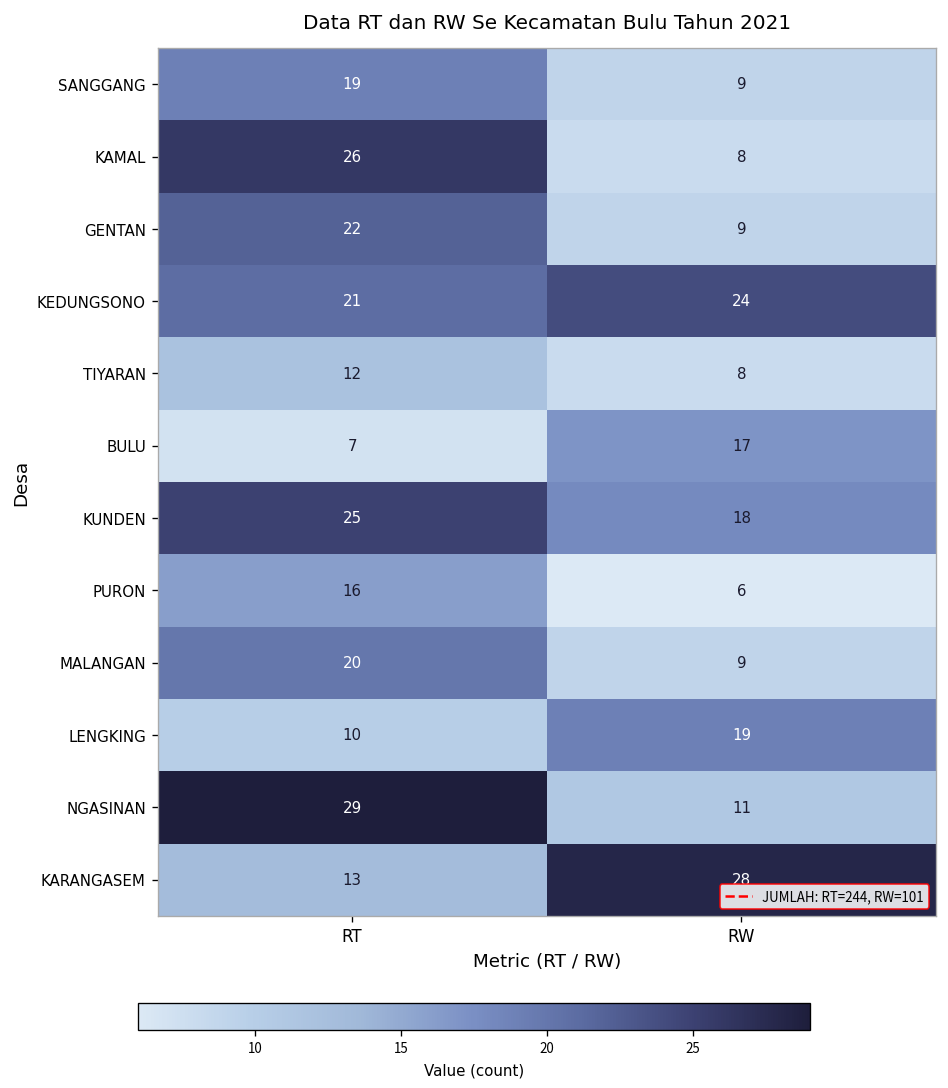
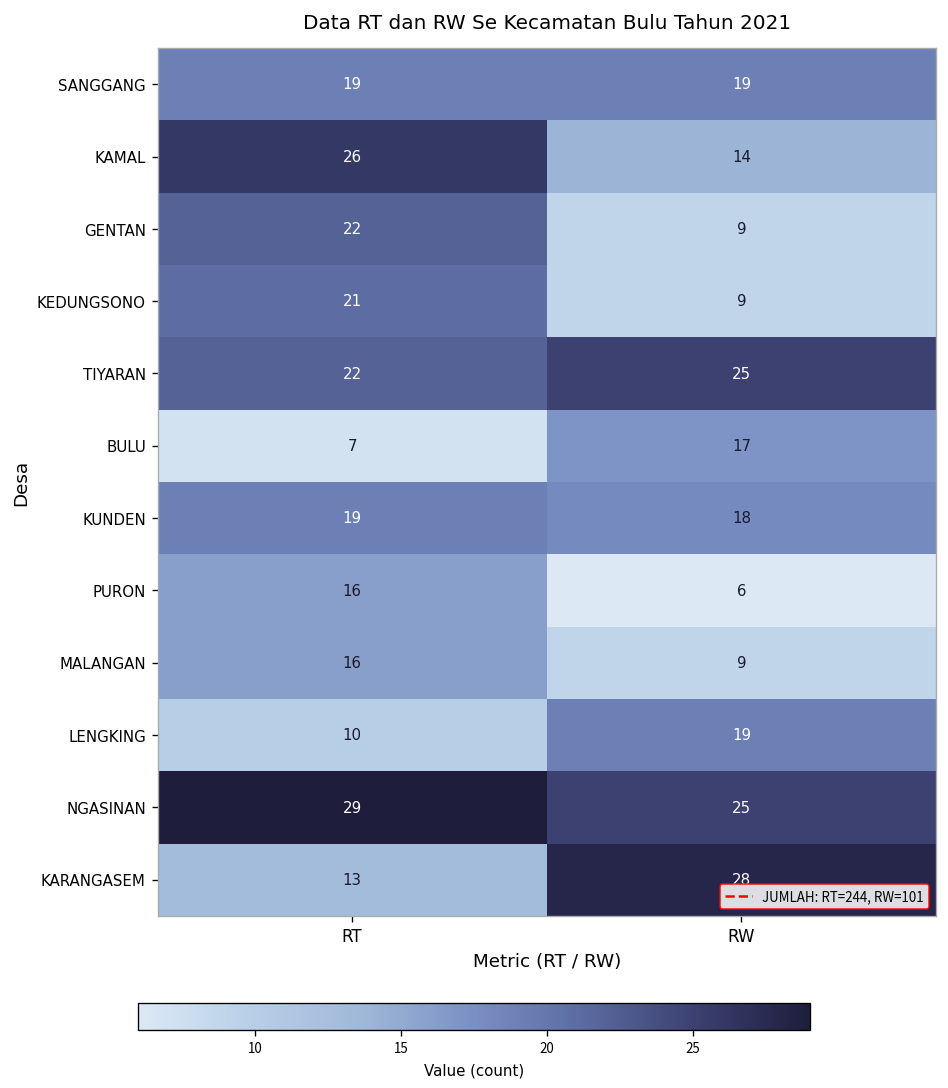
SANGGANG, RW: 9 -> 19
KAMAL, RW: 8 -> 14
KEDUNGSONO, RW: 24 -> 9
TIYARAN, RT: 12 -> 22
TIYARAN, RW: 8 -> 25
KUNDEN, RT: 25 -> 19
MALANGAN, RT: 20 -> 16
NGASINAN, RW: 11 -> 25
